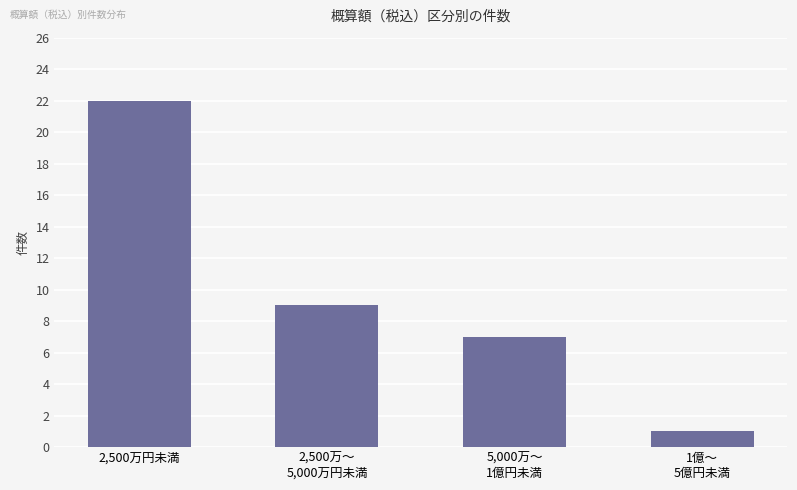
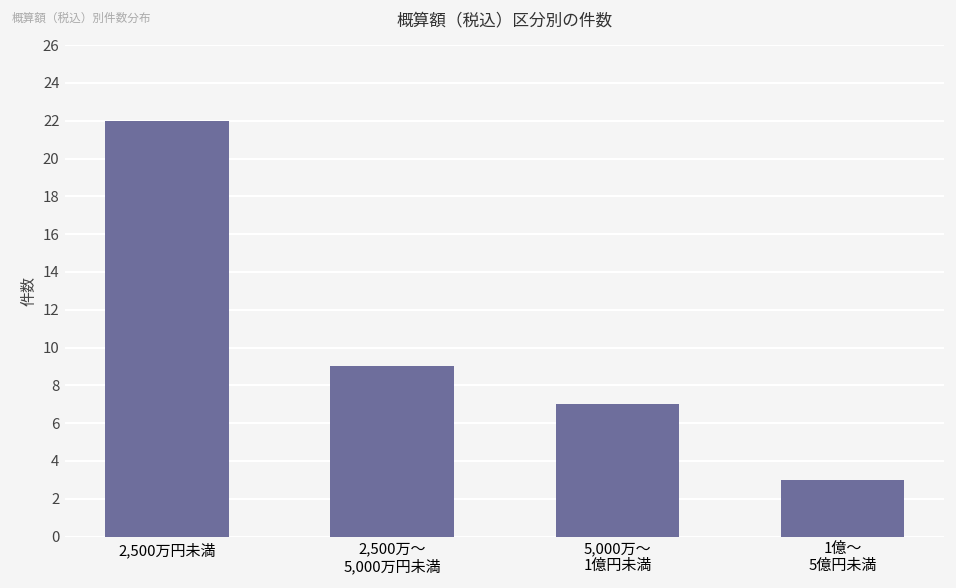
1億～ 5億円未満: 1 -> 3
